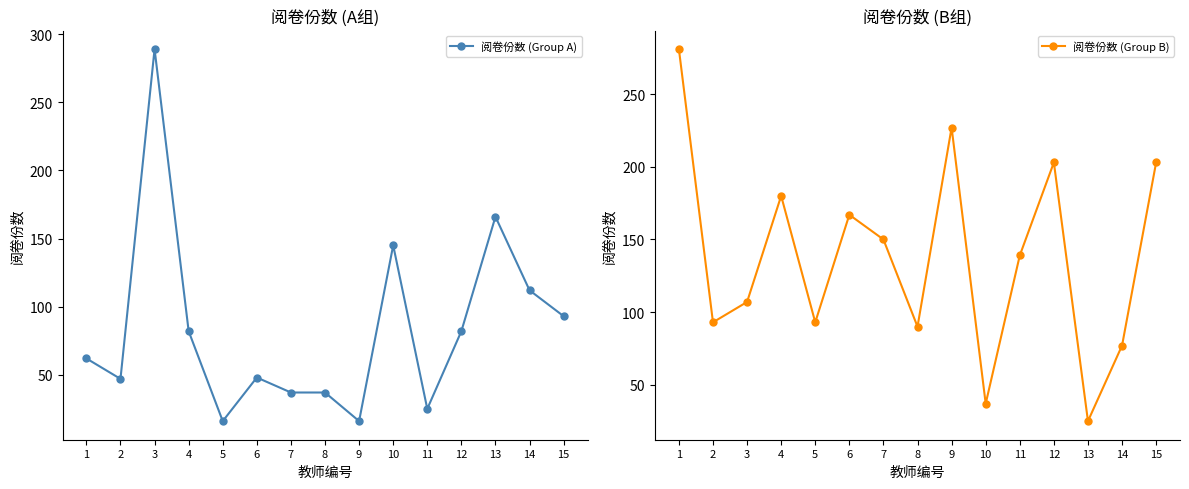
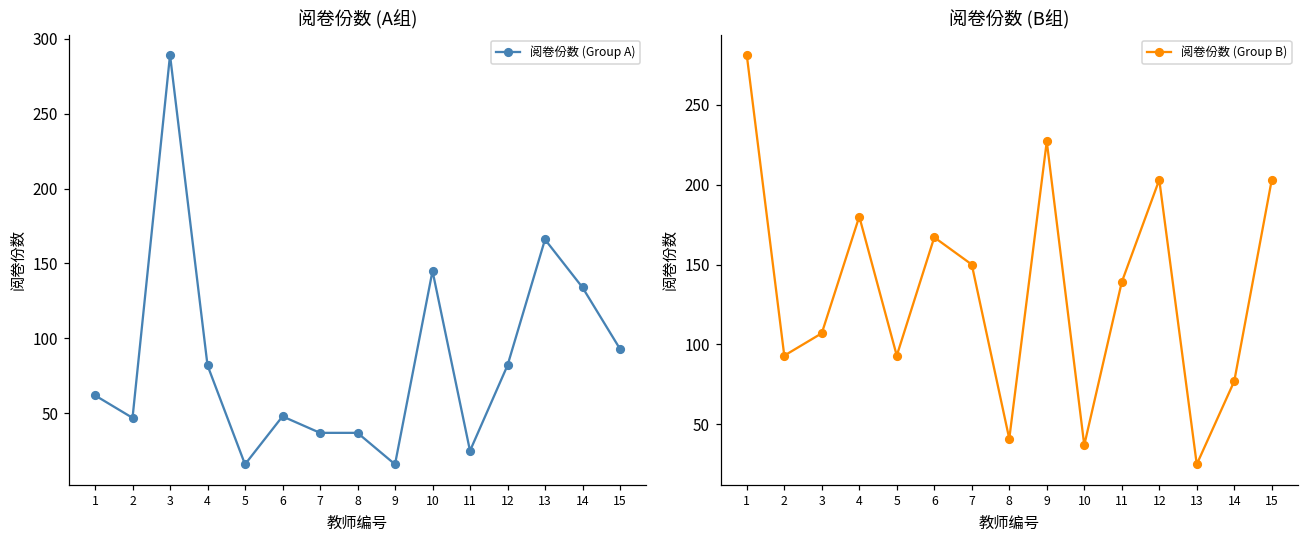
阅卷份数 (A组), 14: 112 -> 134
阅卷份数 (B组), 8: 90 -> 41
